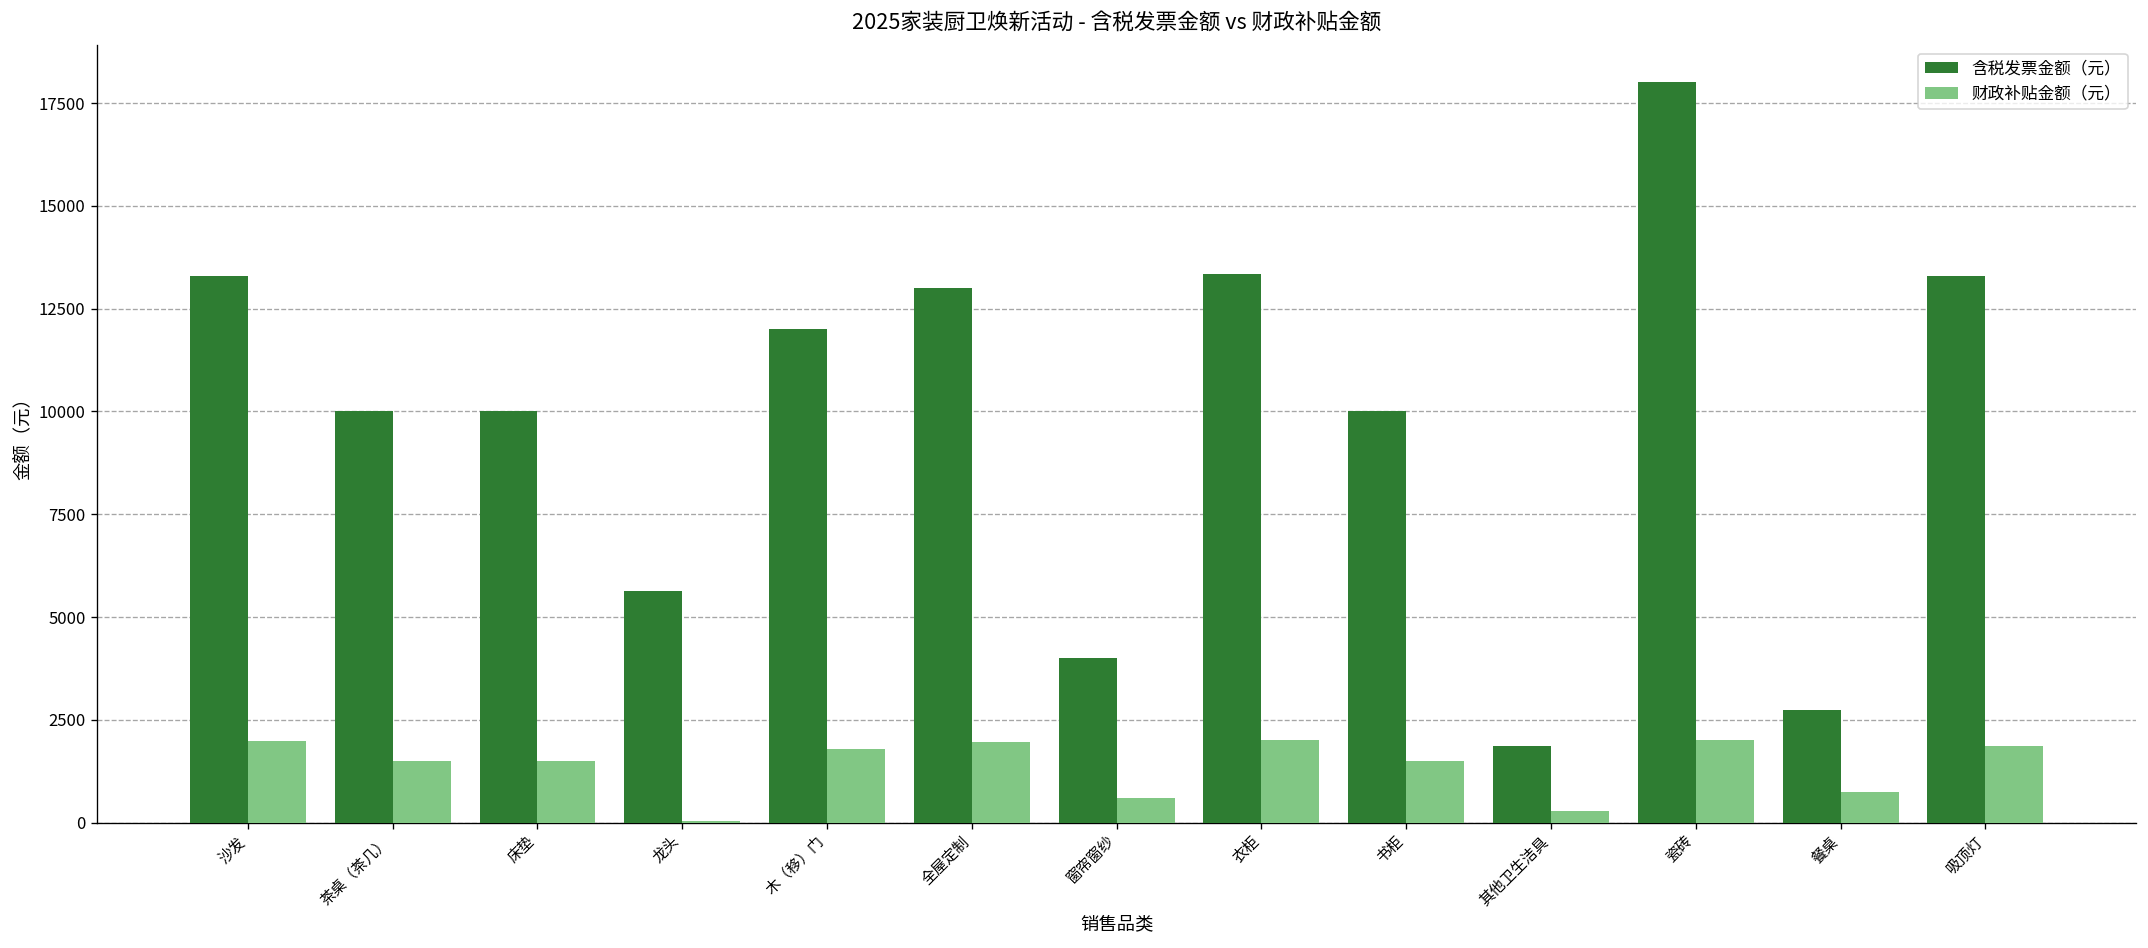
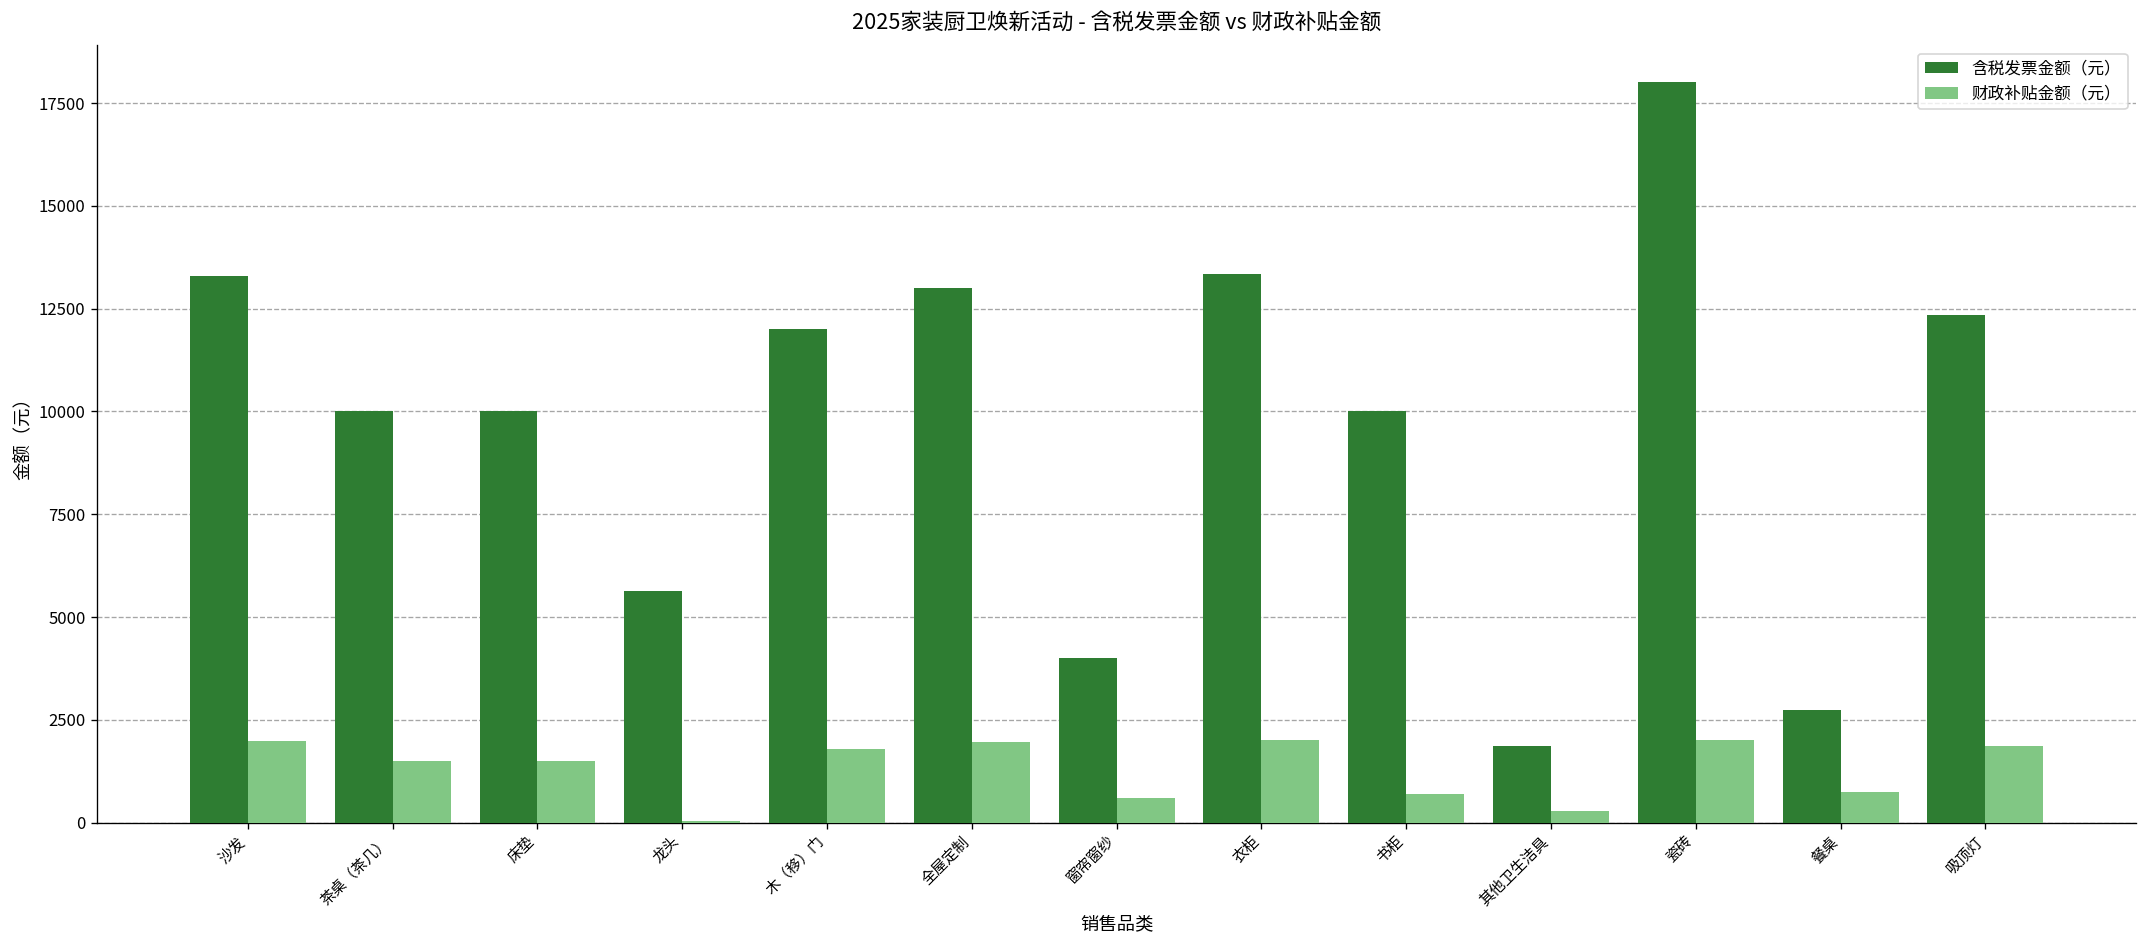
财政补贴金额（元）, 书柜: 1500 -> 700
含税发票金额（元）, 吸顶灯: 13300 -> 12400
